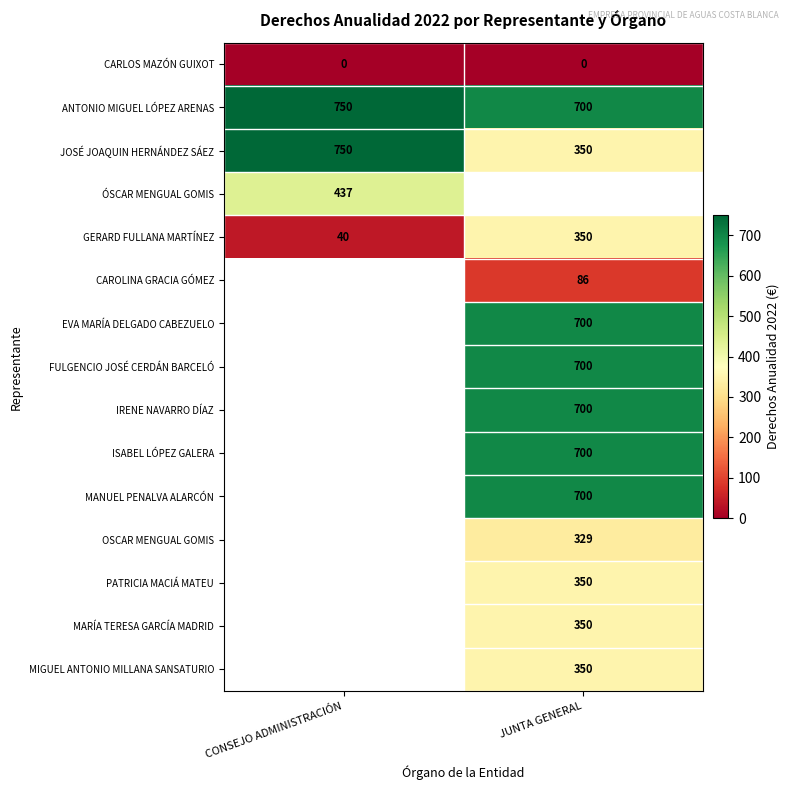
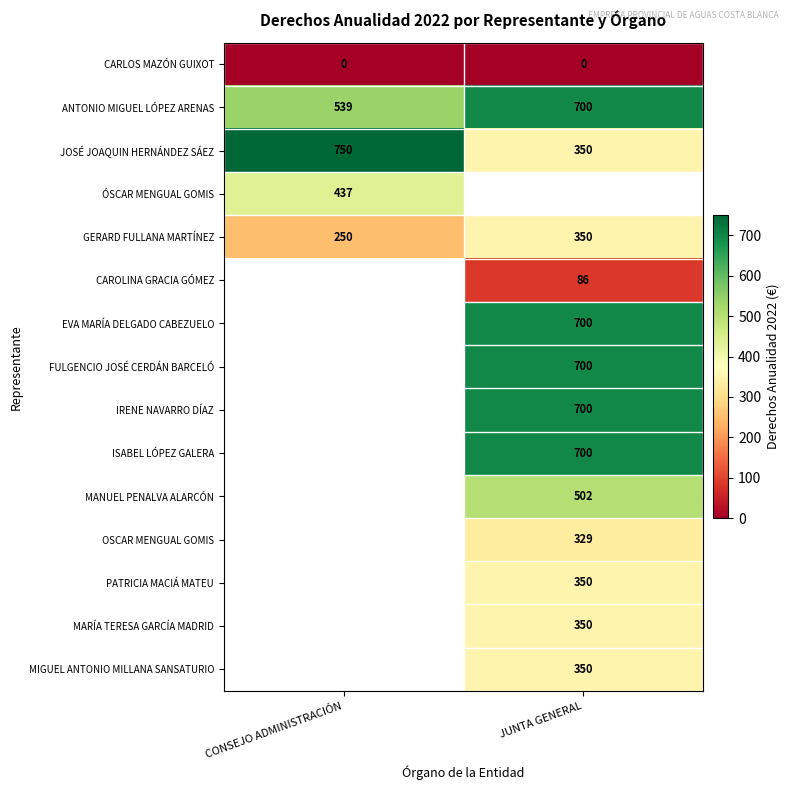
ANTONIO MIGUEL LÓPEZ ARENAS, CONSEJO ADMINISTRACIÓN: 750 -> 539
GERARD FULLANA MARTÍNEZ, CONSEJO ADMINISTRACIÓN: 40 -> 250
MANUEL PENALVA ALARCÓN, JUNTA GENERAL: 700 -> 502
